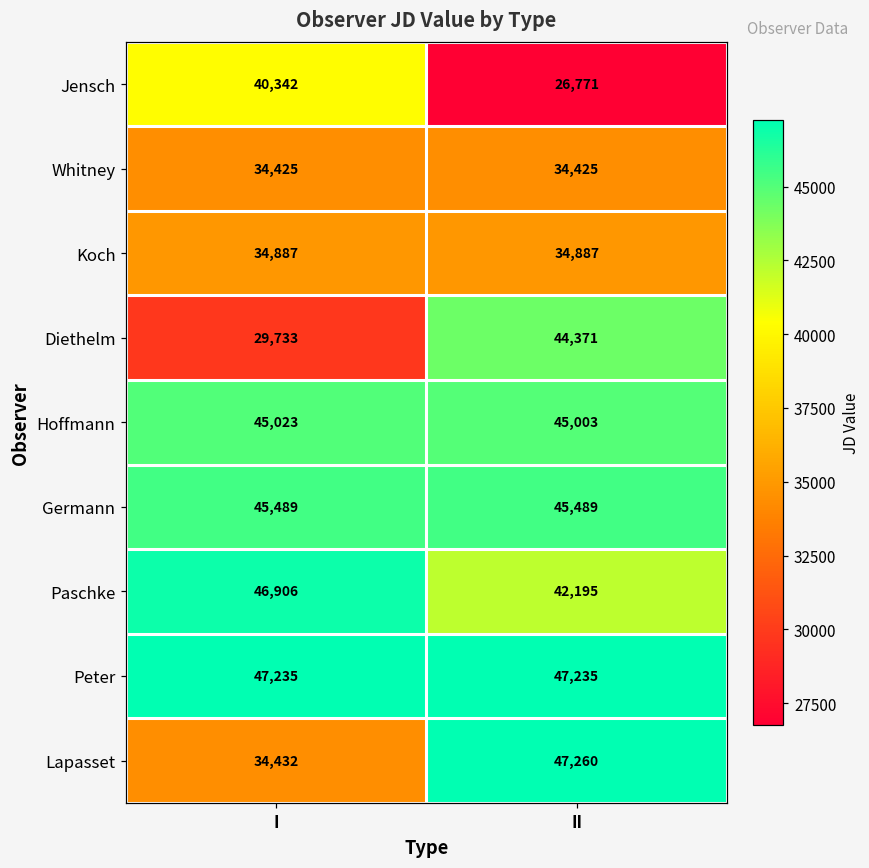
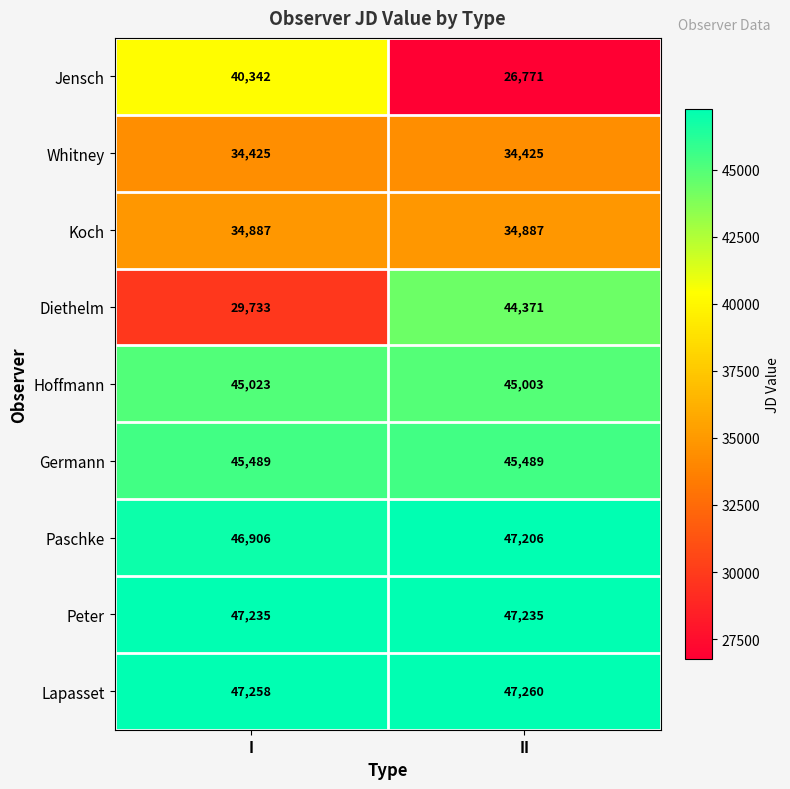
Paschke, II: 42,195 -> 47,206
Lapasset, I: 34,432 -> 47,258
